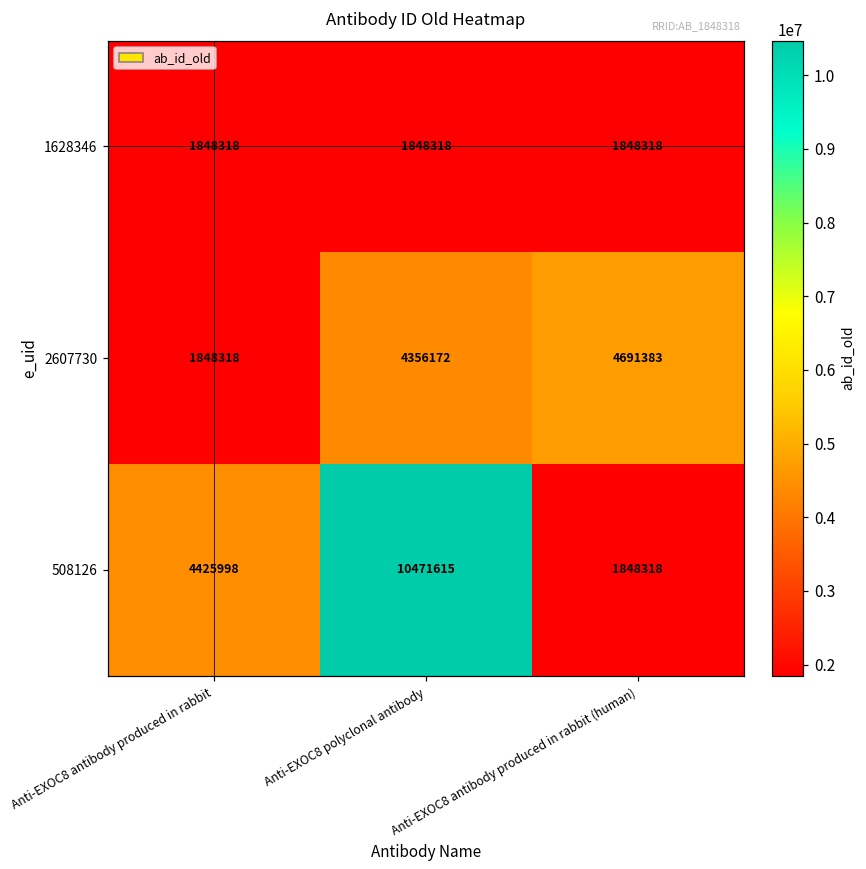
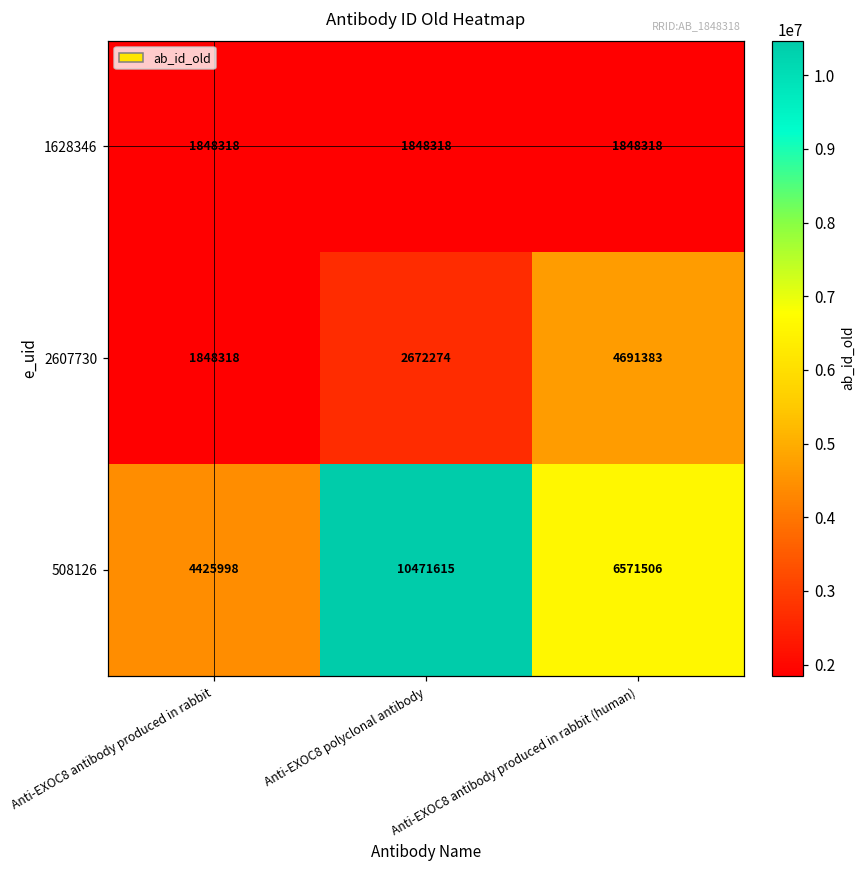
2607730, Anti-EXOC8 polyclonal antibody: 4356172 -> 2672274
508126, Anti-EXOC8 antibody produced in rabbit (human): 1848318 -> 6571506
